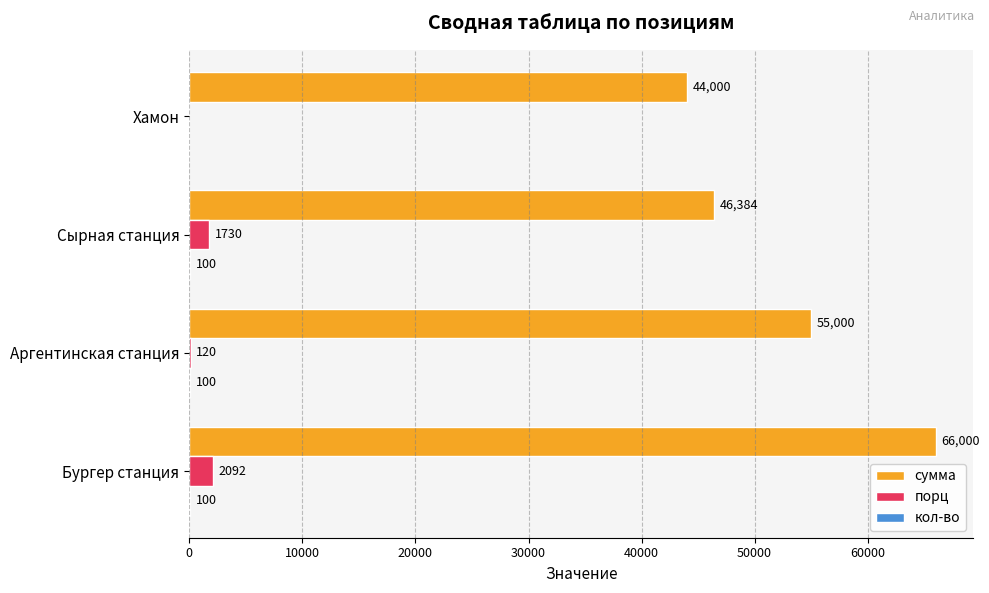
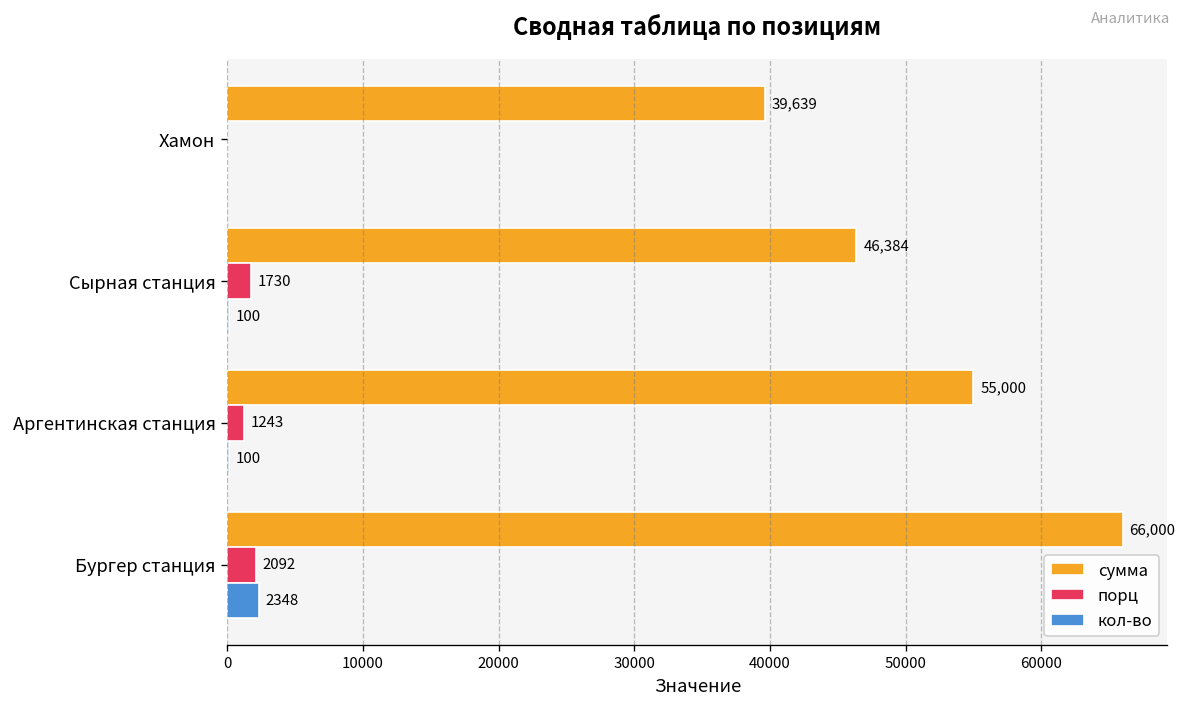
сумма, Хамон: 44,000 -> 39,639
порц, Аргентинская станция: 120 -> 1243
кол-во, Бургер станция: 100 -> 2348
